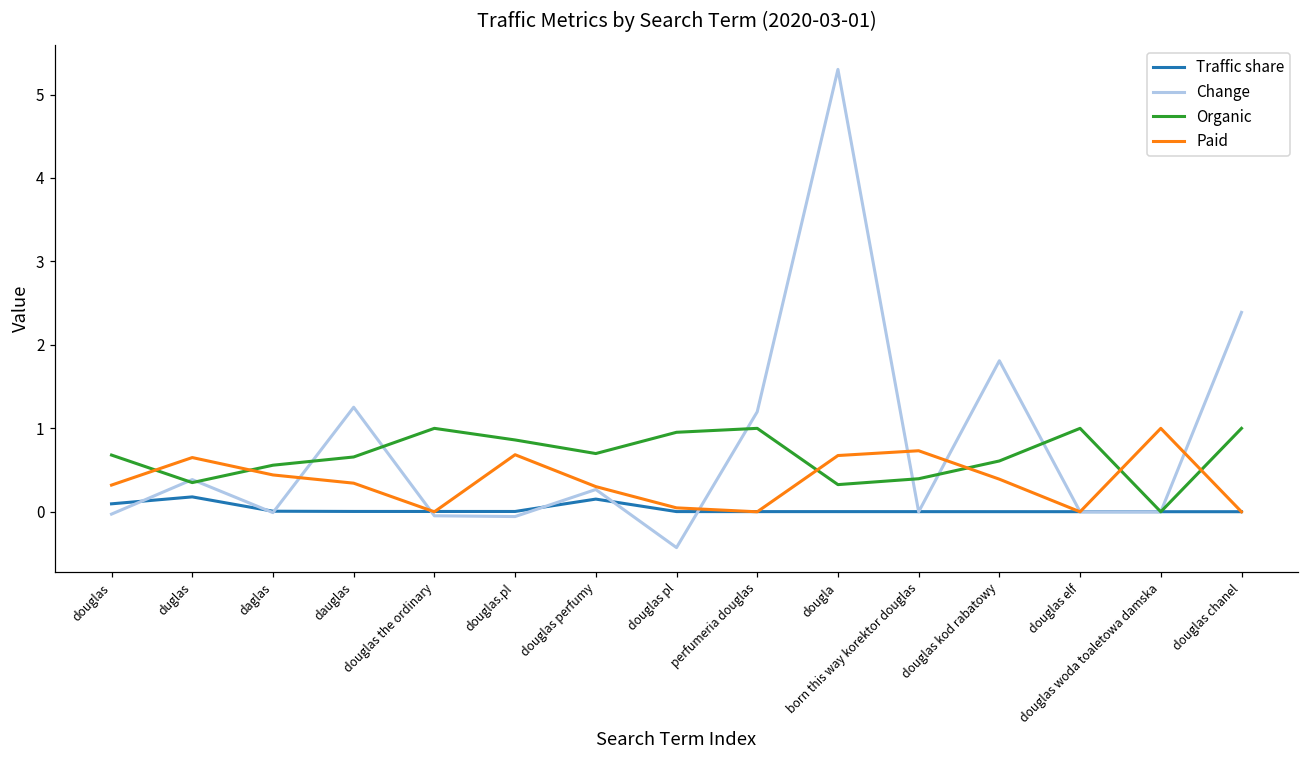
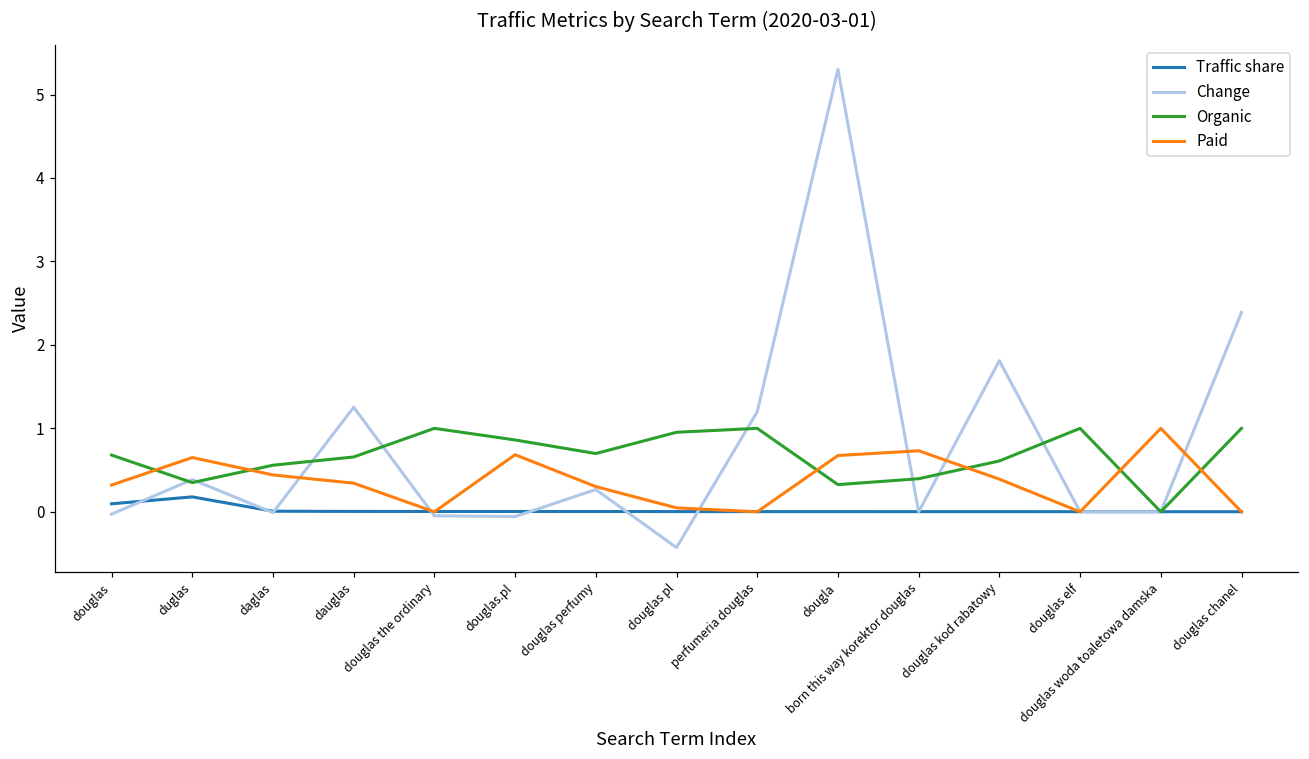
Traffic share, douglas perfumy: 0.2 -> 0.0
